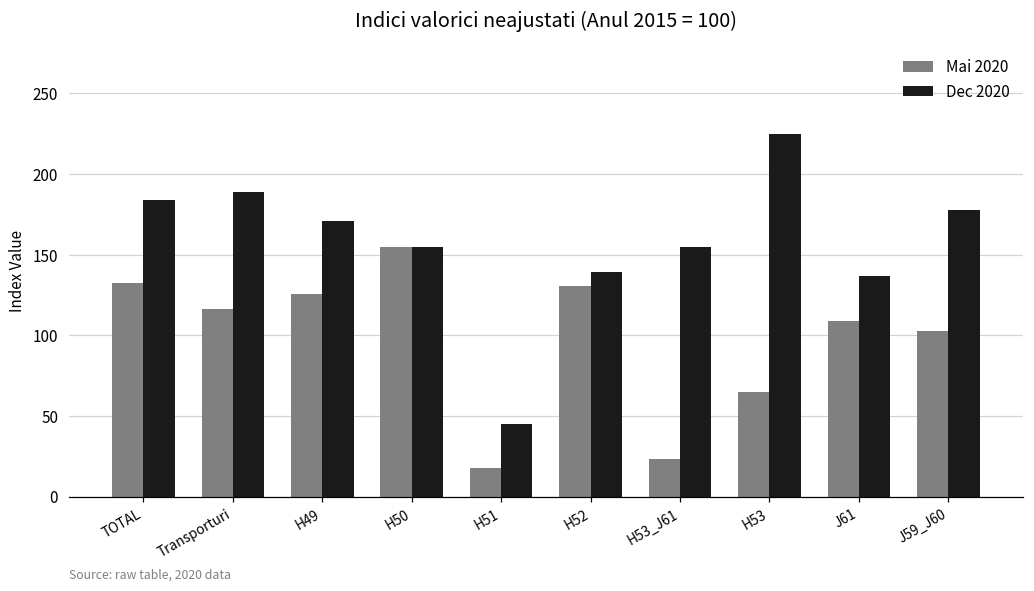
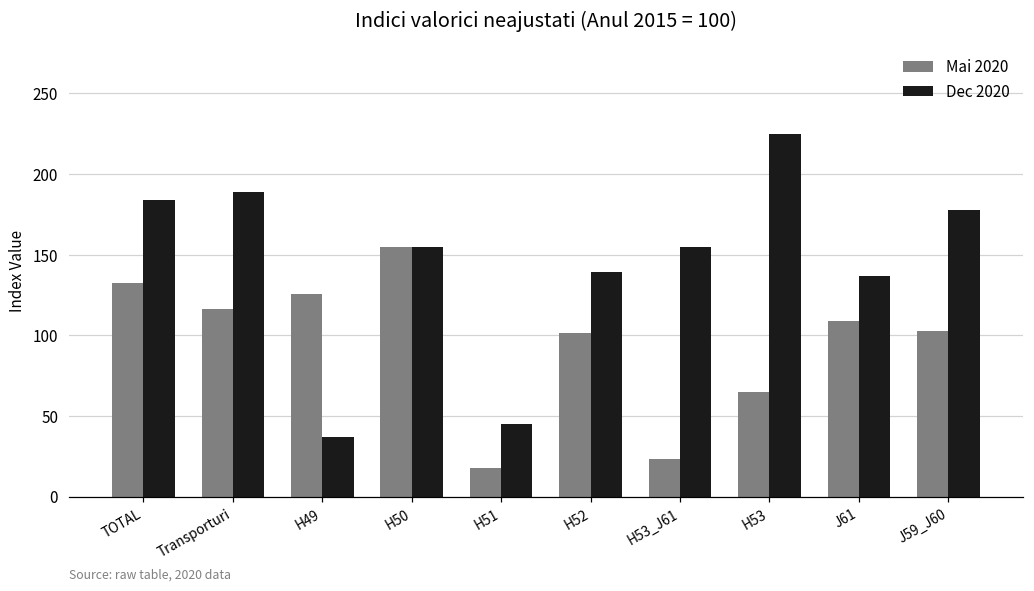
Dec 2020, H49: 171 -> 37
Mai 2020, H52: 131 -> 102
